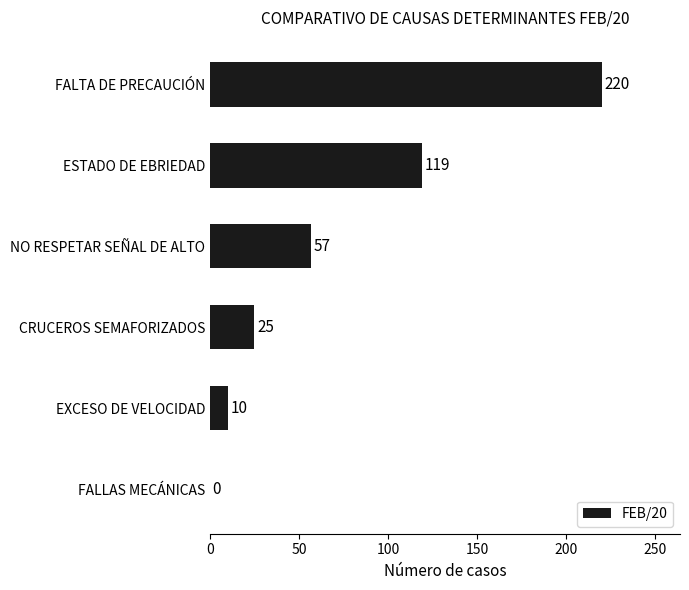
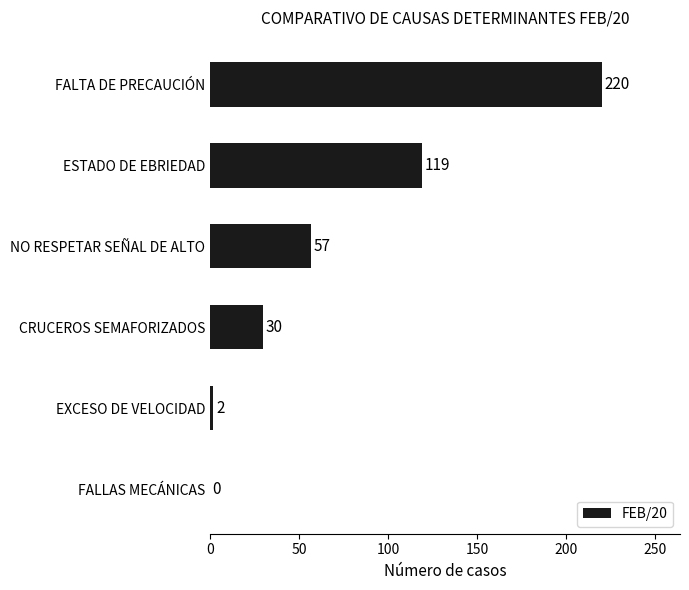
CRUCEROS SEMAFORIZADOS: 25 -> 30
EXCESO DE VELOCIDAD: 10 -> 2
